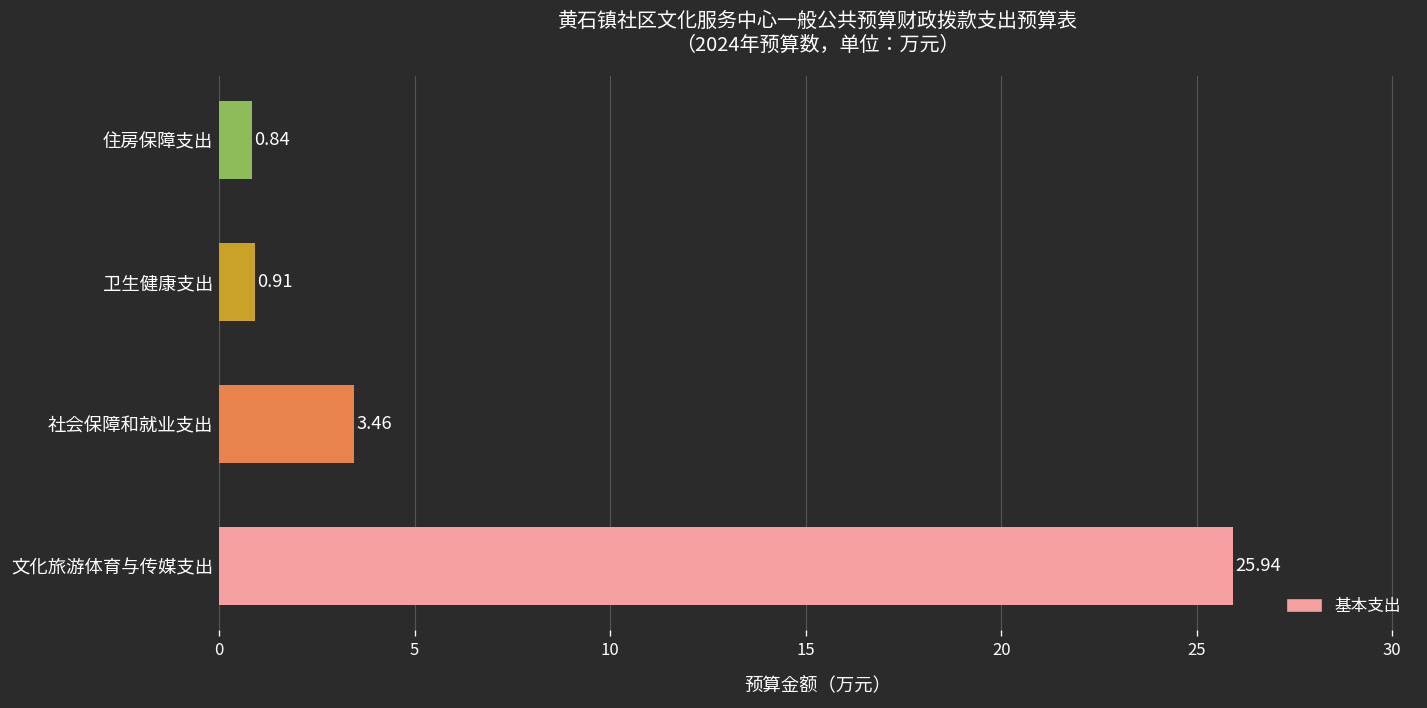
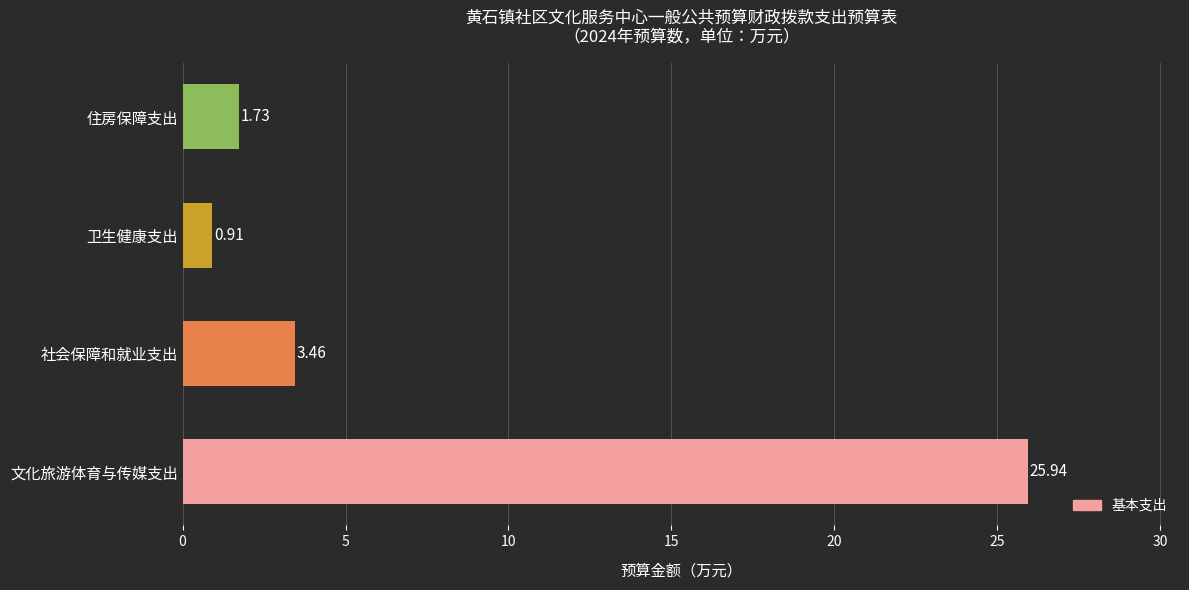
住房保障支出: 0.84 -> 1.73
